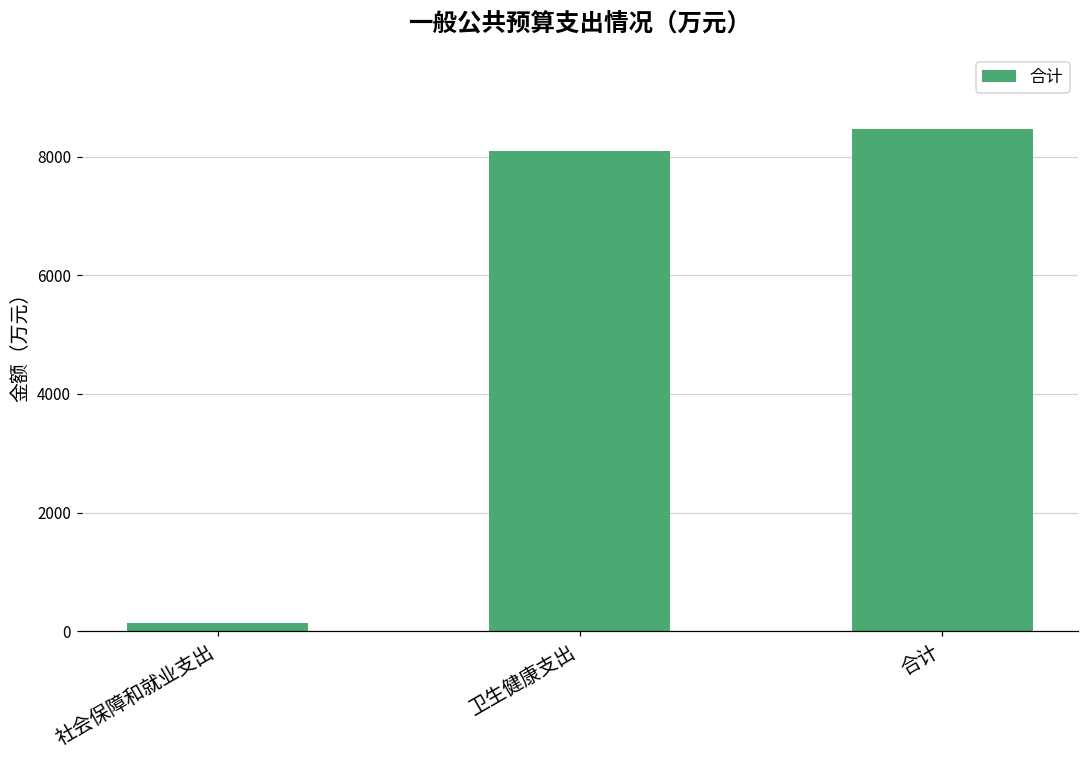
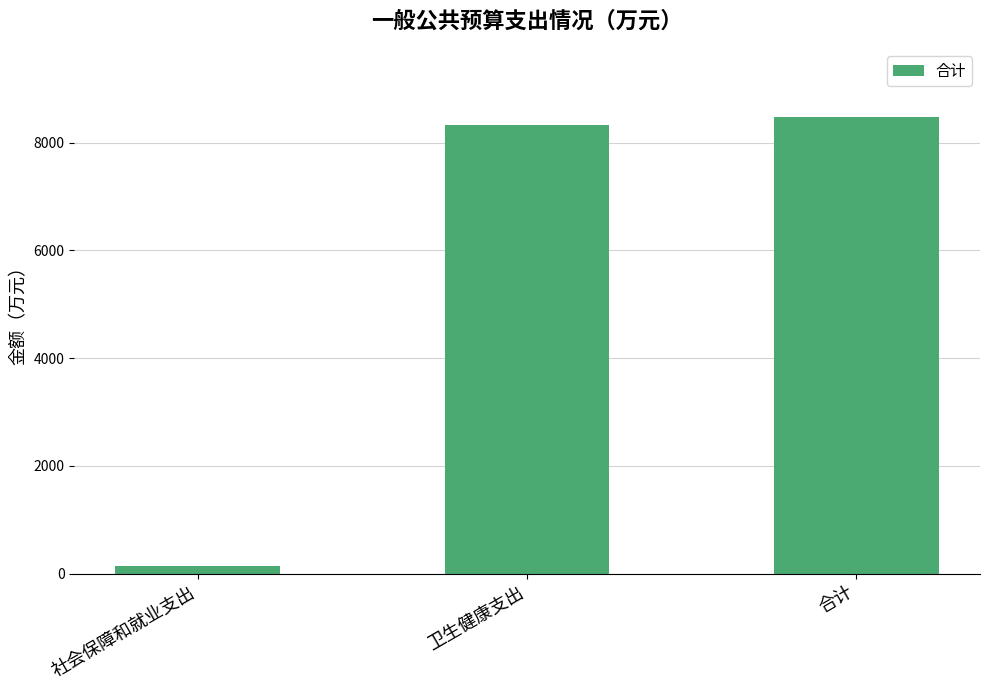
卫生健康支出: 8100 -> 8300
